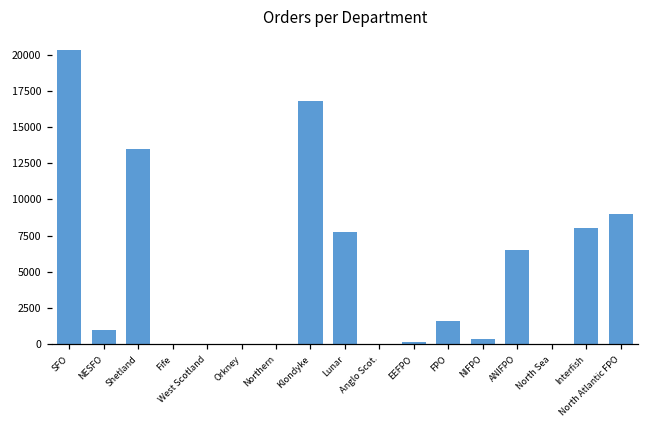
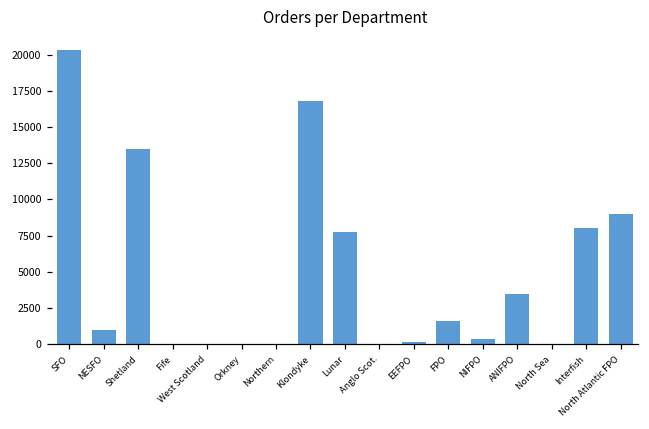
ANIFPO: 6500 -> 3400
